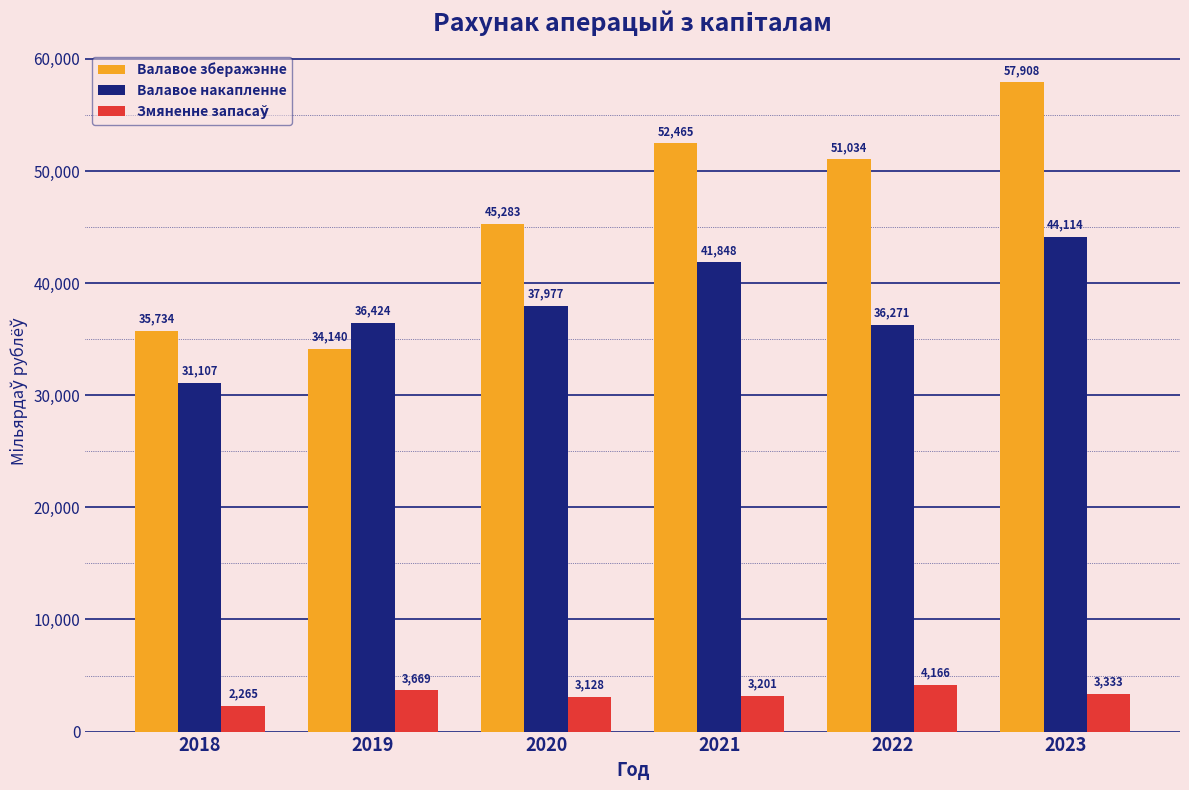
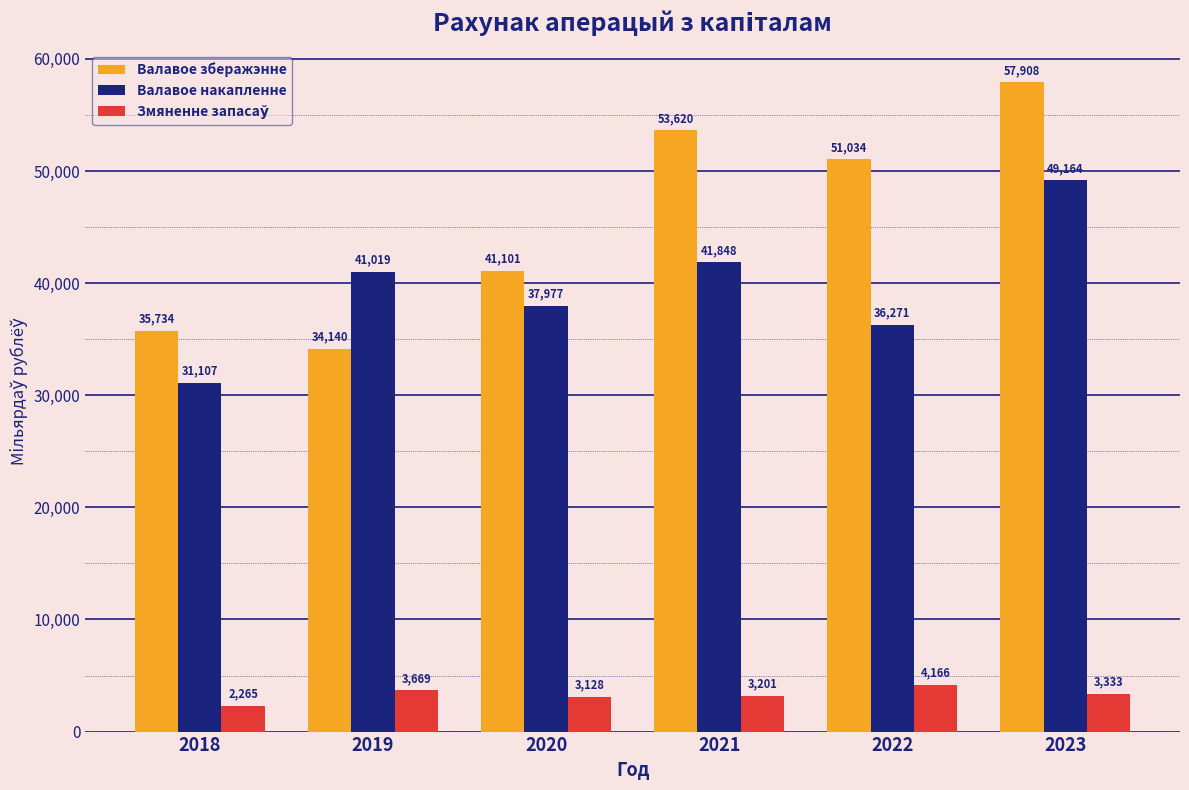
Валавое накапленне, 2019: 36,424 -> 41,019
Валавое зберажэнне, 2020: 45,283 -> 41,101
Валавое зберажэнне, 2021: 52,465 -> 53,620
Валавое накапленне, 2023: 44,114 -> 49,164
